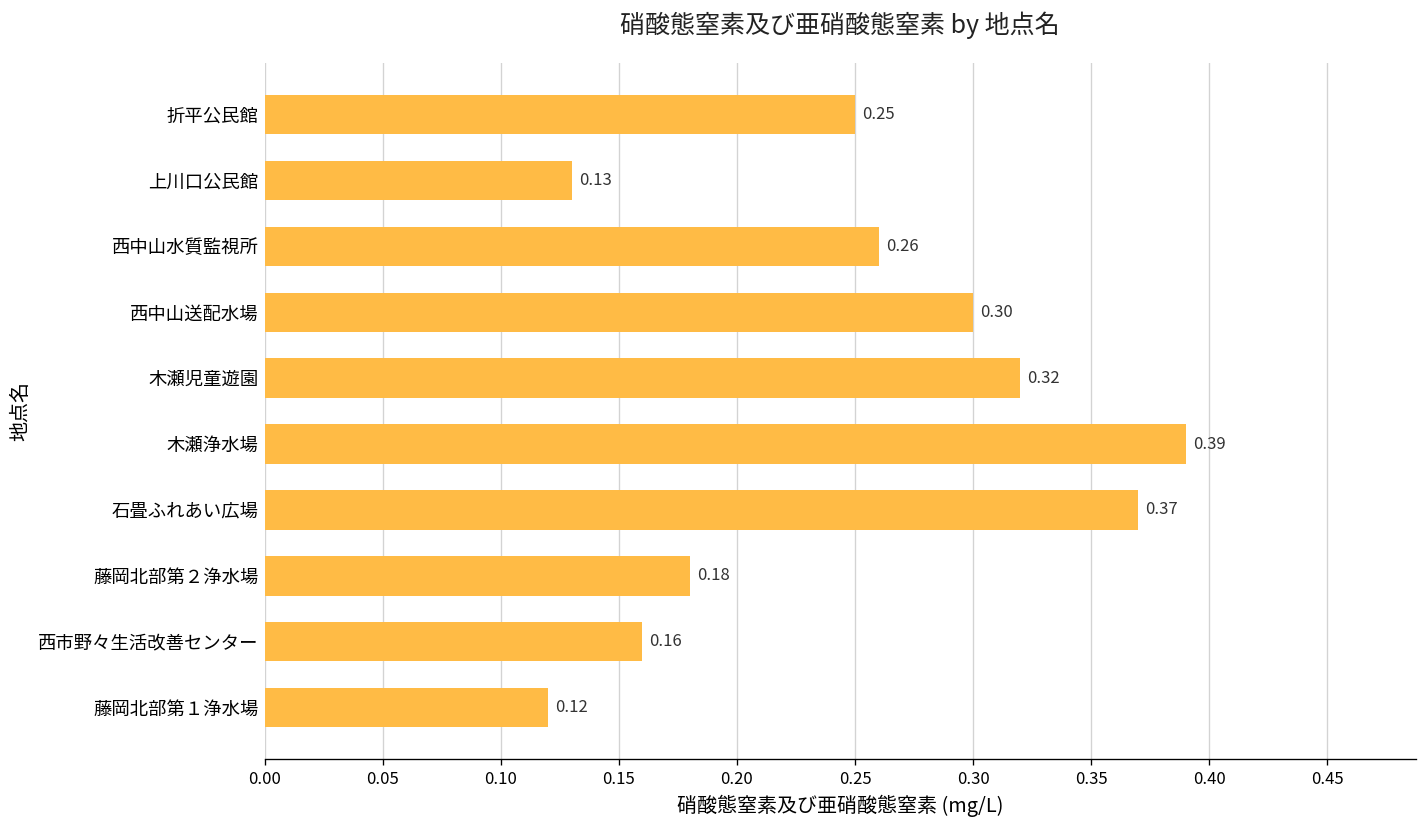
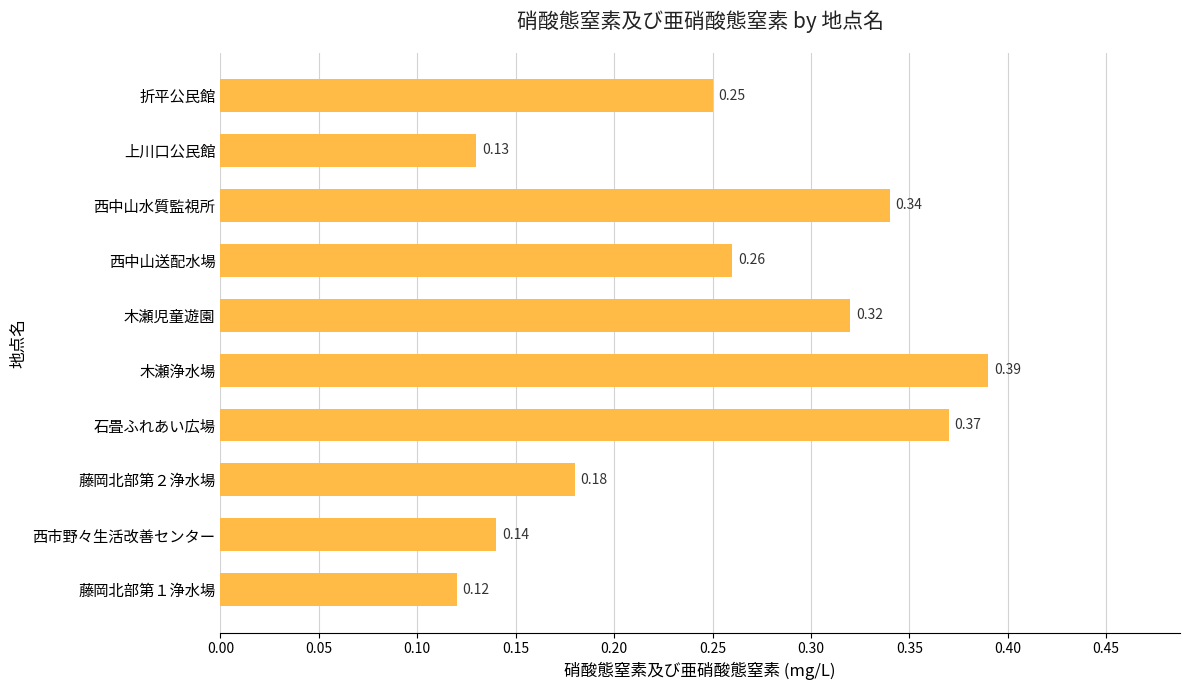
西中山水質監視所: 0.26 -> 0.34
西中山送配水場: 0.30 -> 0.26
西市野々生活改善センター: 0.16 -> 0.14
